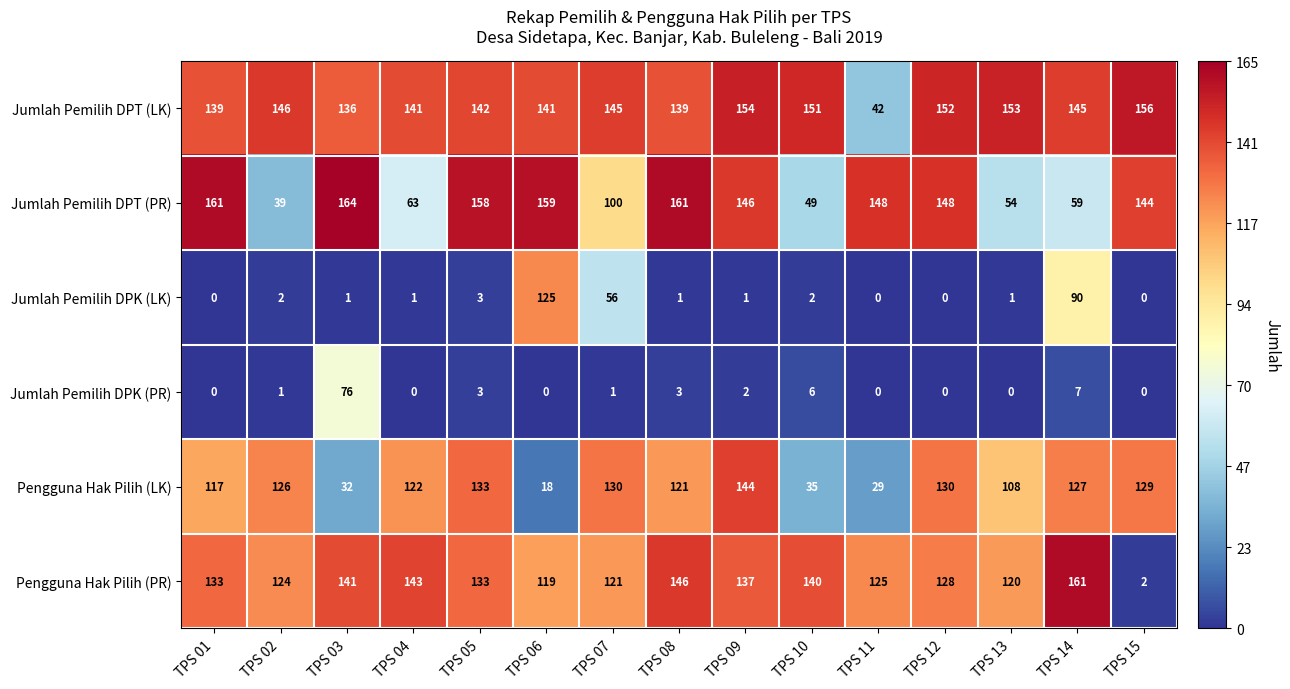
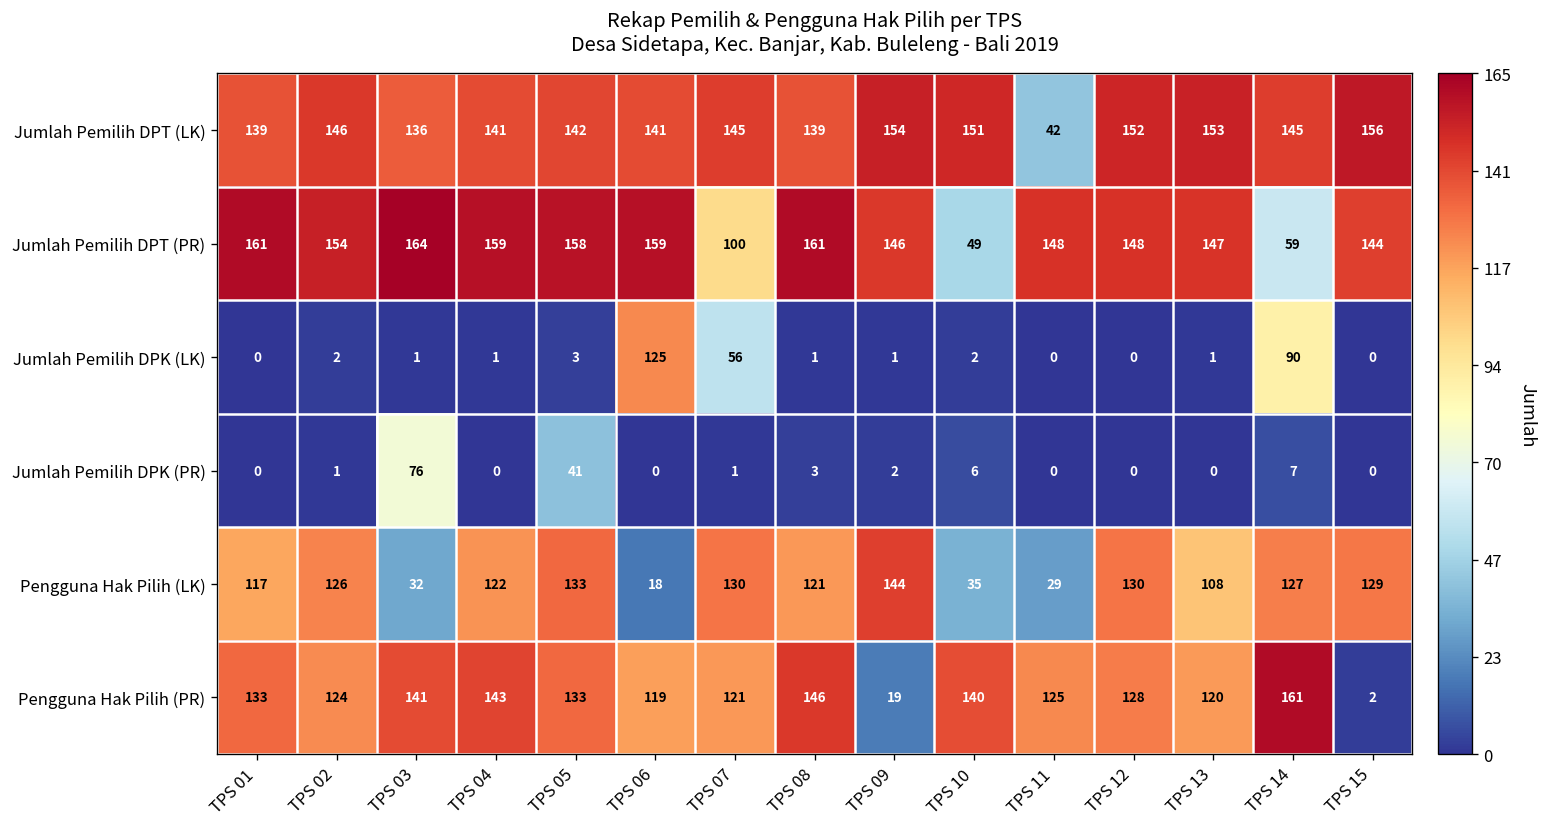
Jumlah Pemilih DPT (PR), TPS 02: 39 -> 154
Jumlah Pemilih DPT (PR), TPS 04: 63 -> 159
Jumlah Pemilih DPT (PR), TPS 13: 54 -> 147
Jumlah Pemilih DPK (PR), TPS 05: 3 -> 41
Pengguna Hak Pilih (PR), TPS 09: 137 -> 19
